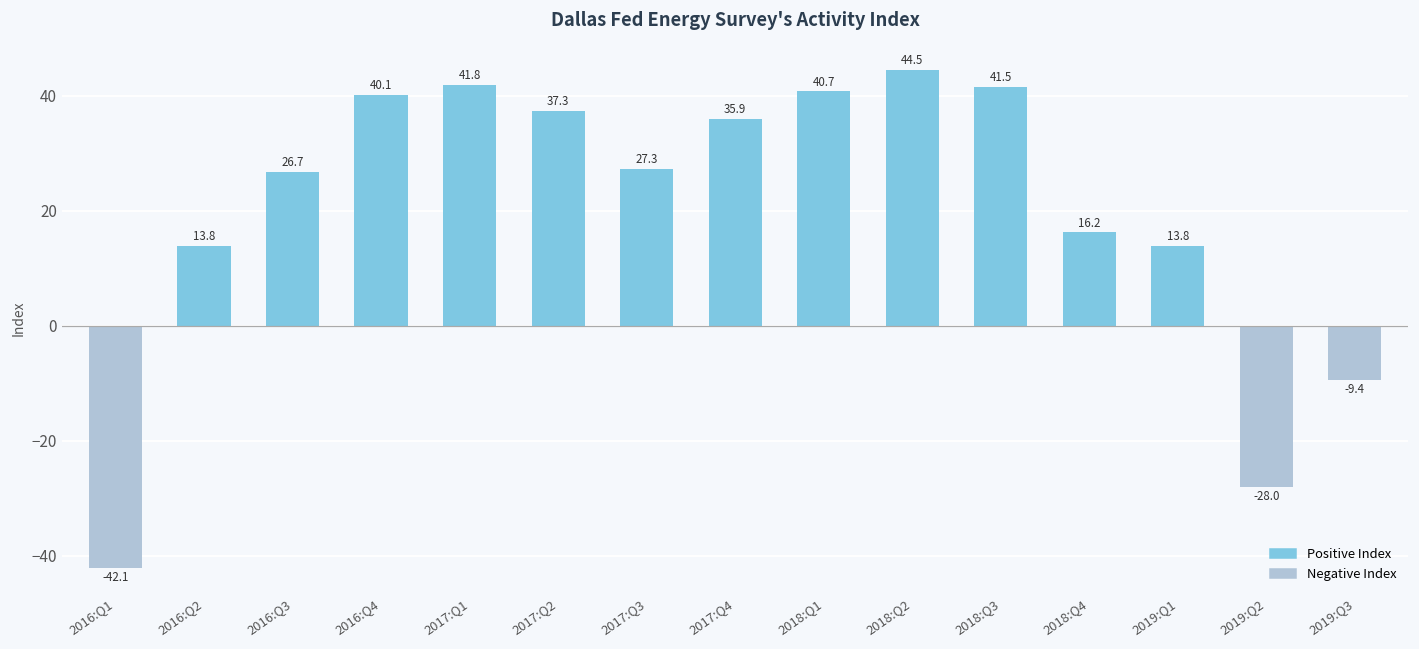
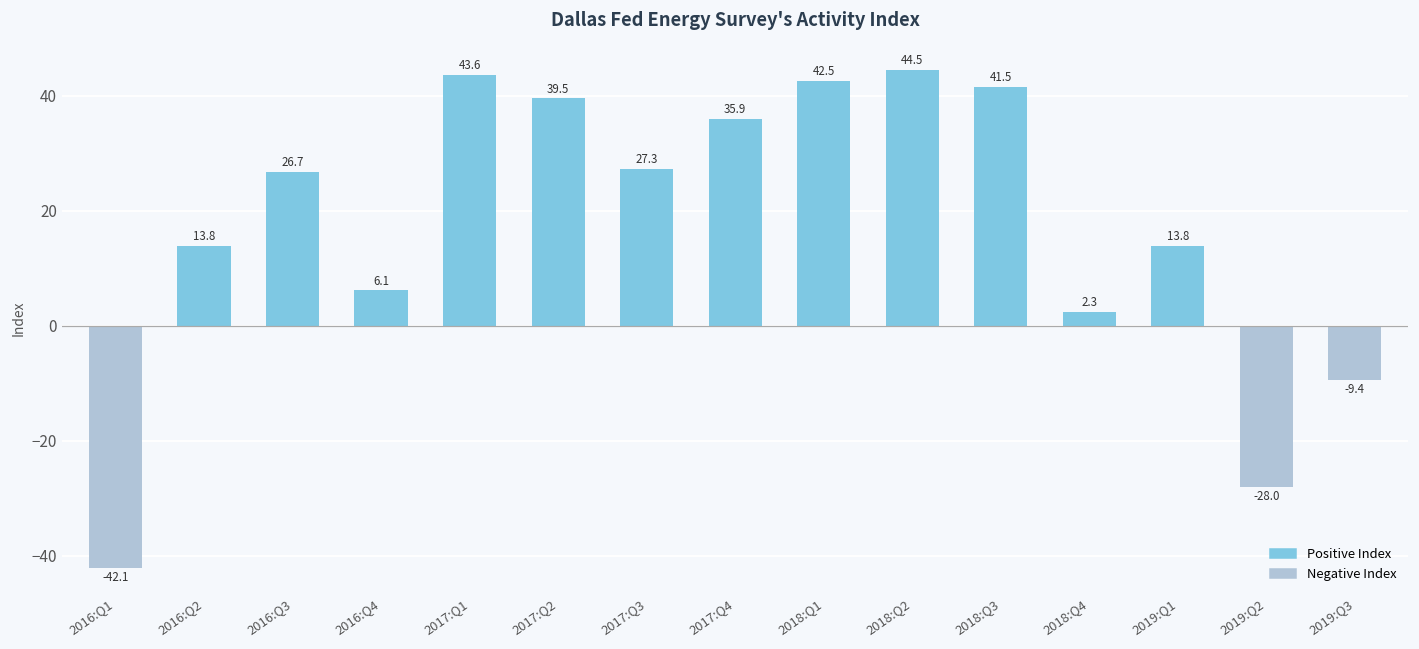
2016:Q4: 40.1 -> 6.1
2017:Q1: 41.8 -> 43.6
2017:Q2: 37.3 -> 39.5
2018:Q1: 40.7 -> 42.5
2018:Q4: 16.2 -> 2.3
